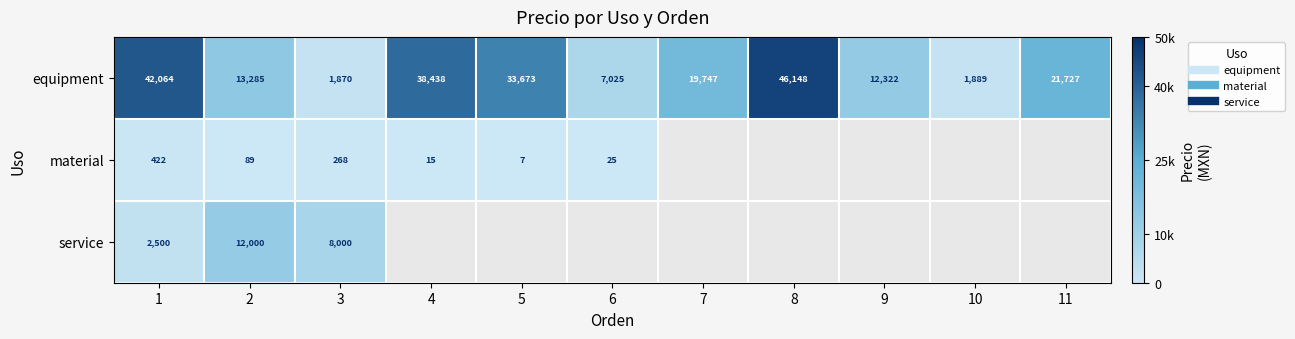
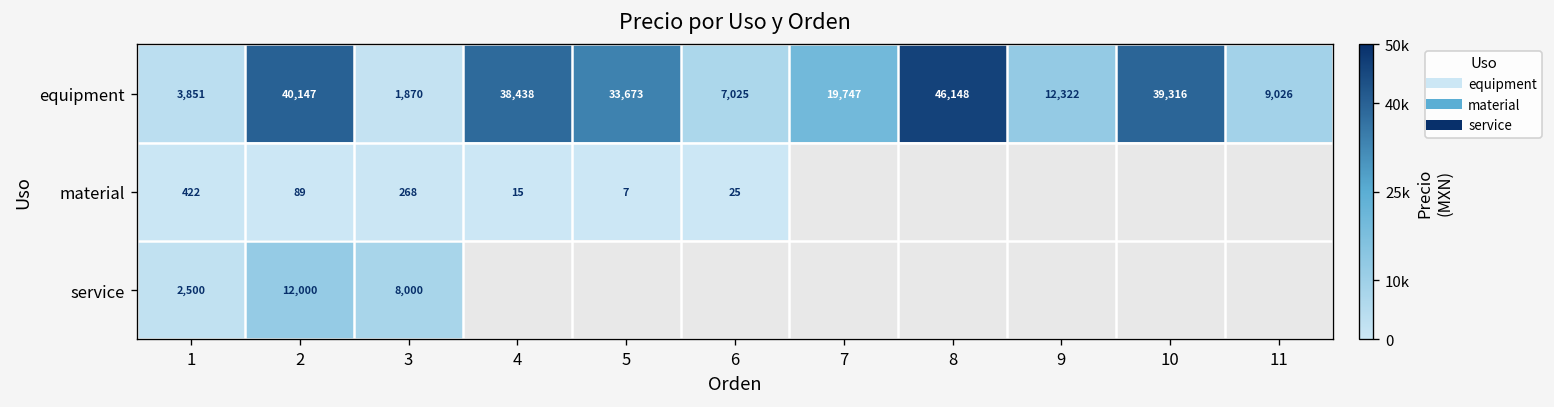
equipment, 1: 42,064 -> 3,851
equipment, 2: 13,285 -> 40,147
equipment, 10: 1,889 -> 39,316
equipment, 11: 21,727 -> 9,026
